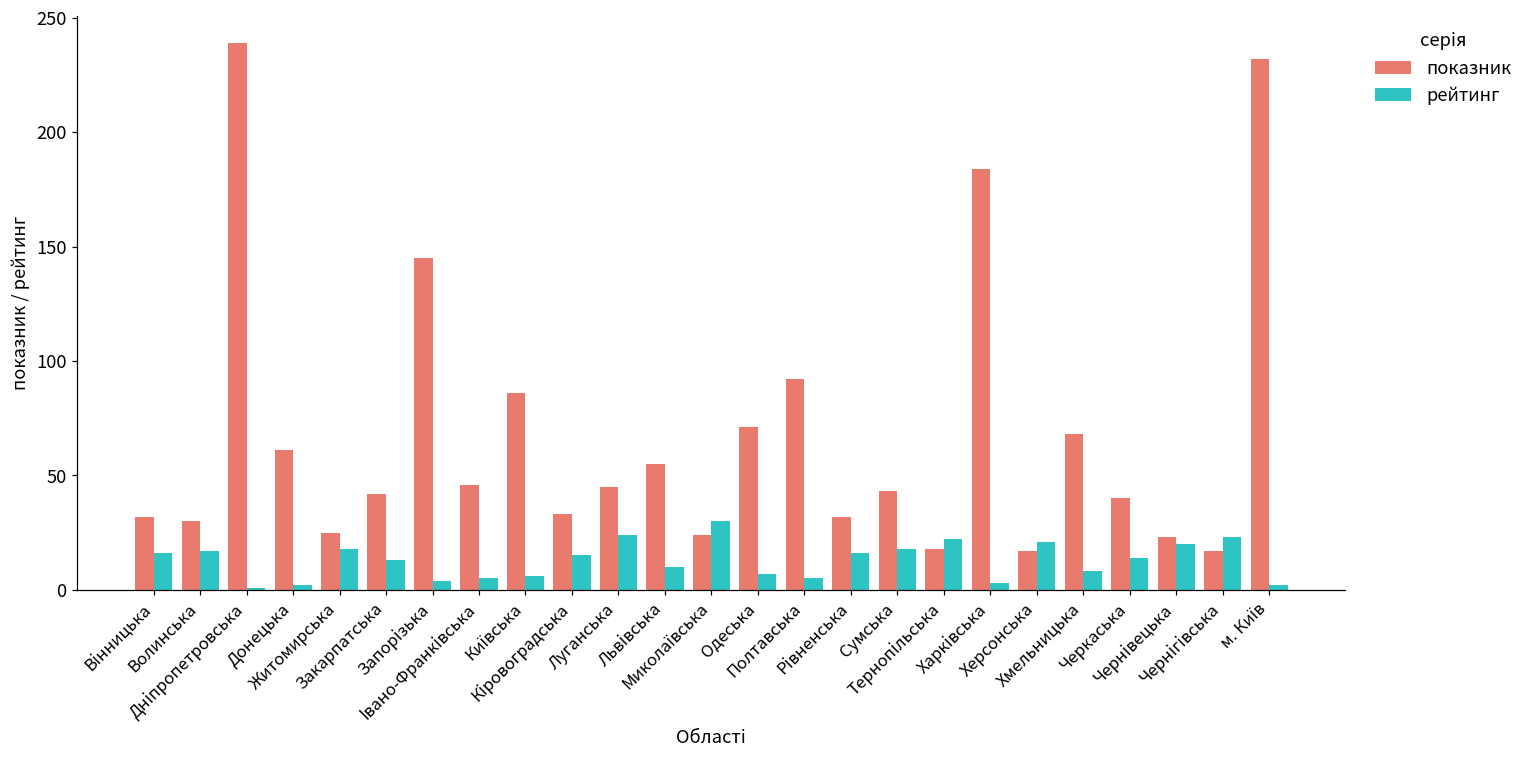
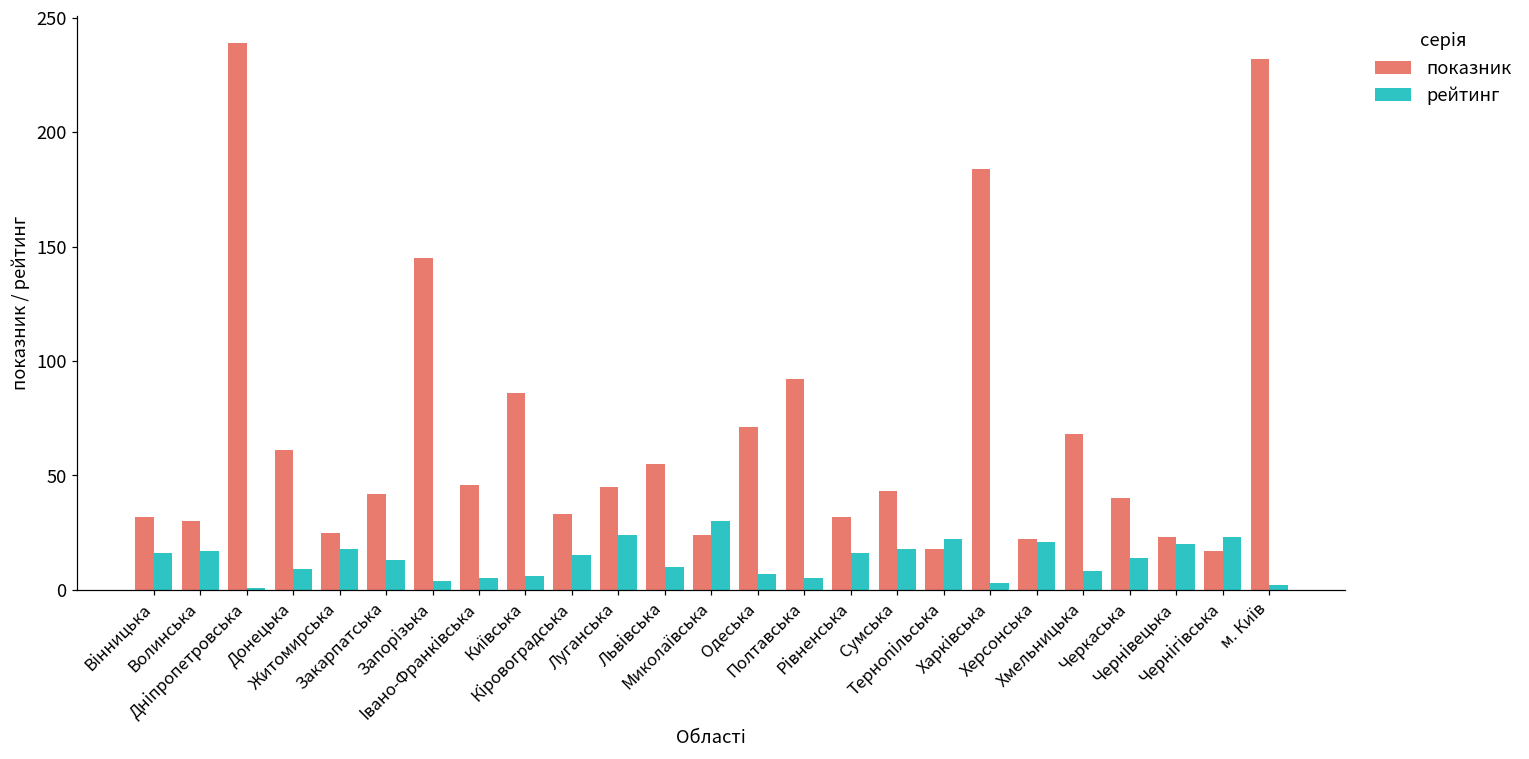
рейтинг, Донецька: 2 -> 9
показник, Херсонська: 17 -> 22
